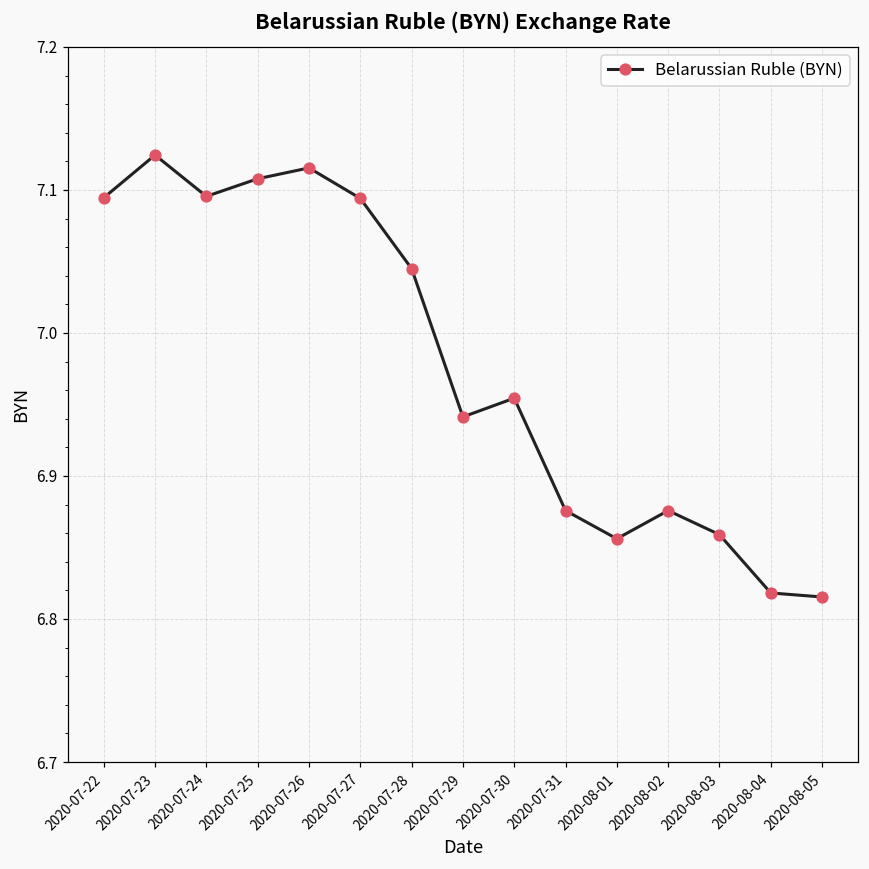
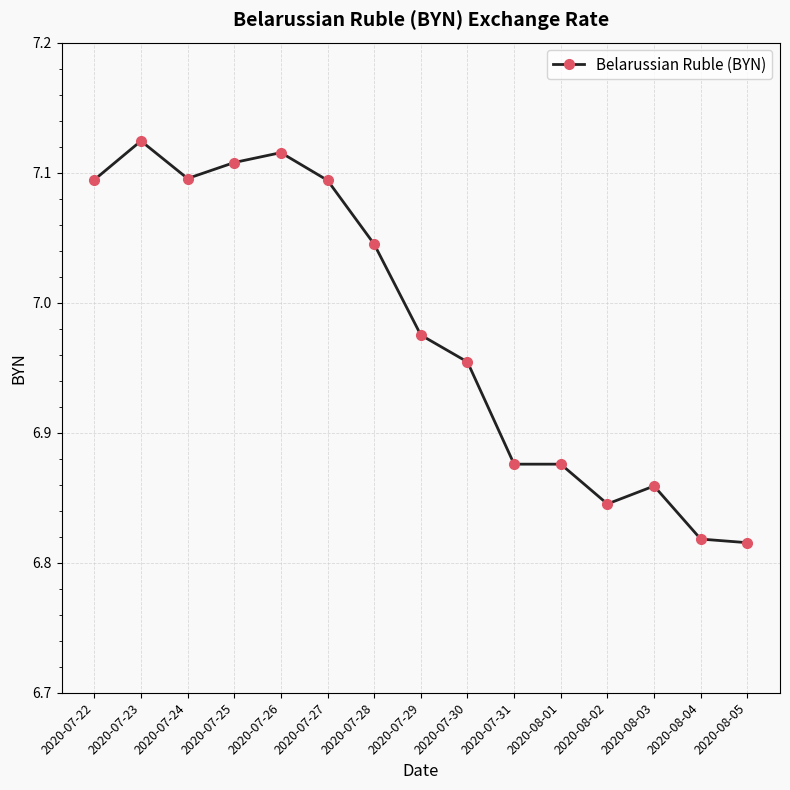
2020-07-29: 6.941 -> 6.975
2020-08-01: 6.856 -> 6.876
2020-08-02: 6.876 -> 6.845
